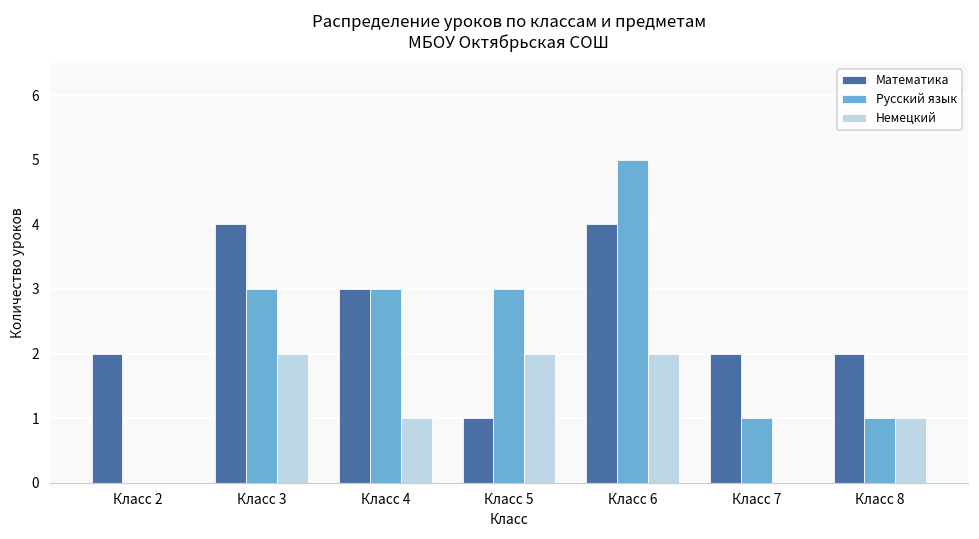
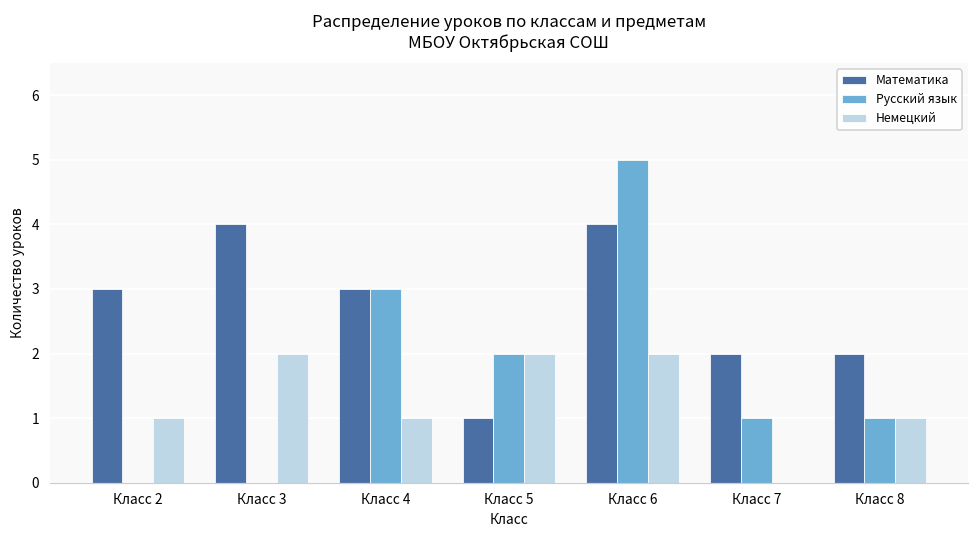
Математика, Класс 2: 2 -> 3
Немецкий, Класс 2: 0 -> 1
Русский язык, Класс 3: 3 -> 0
Русский язык, Класс 5: 3 -> 2
